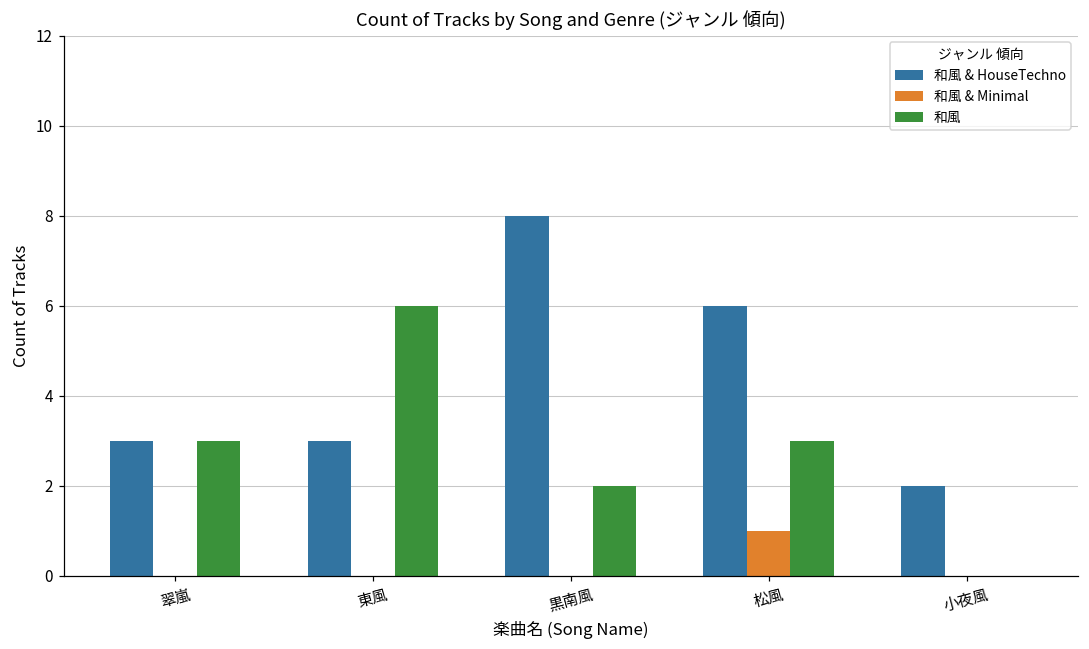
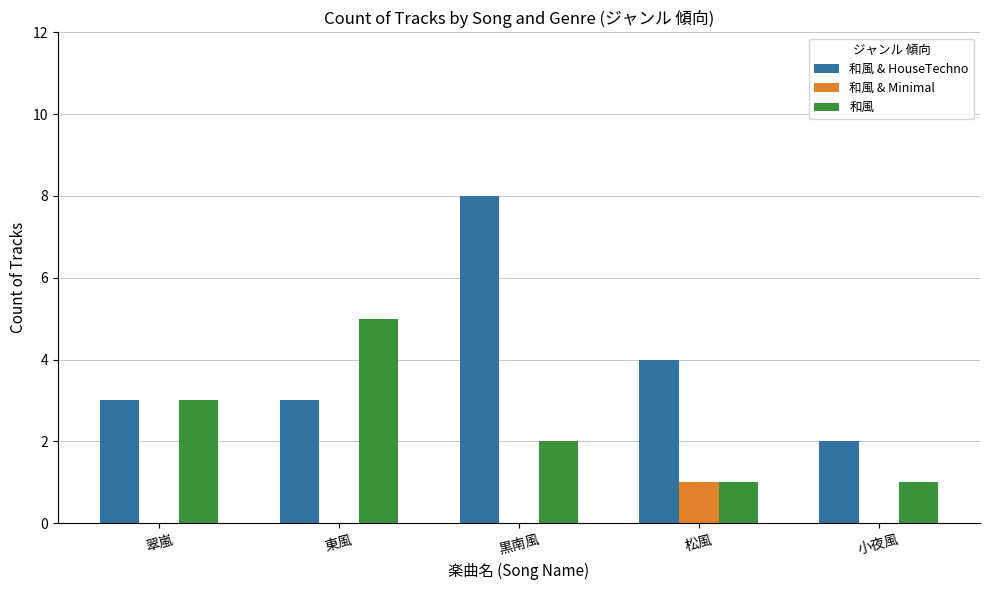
和風, 東風: 6 -> 5
和風 & HouseTechno, 松風: 6 -> 4
和風, 松風: 3 -> 1
和風, 小夜風: 0 -> 1
